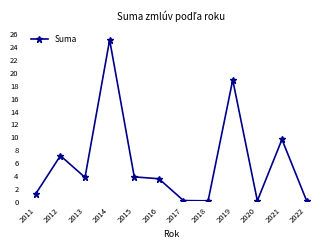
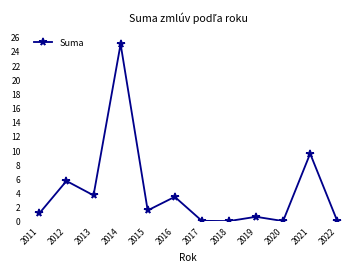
2012: 7 -> 6
2015: 4 -> 2
2019: 19 -> 1
